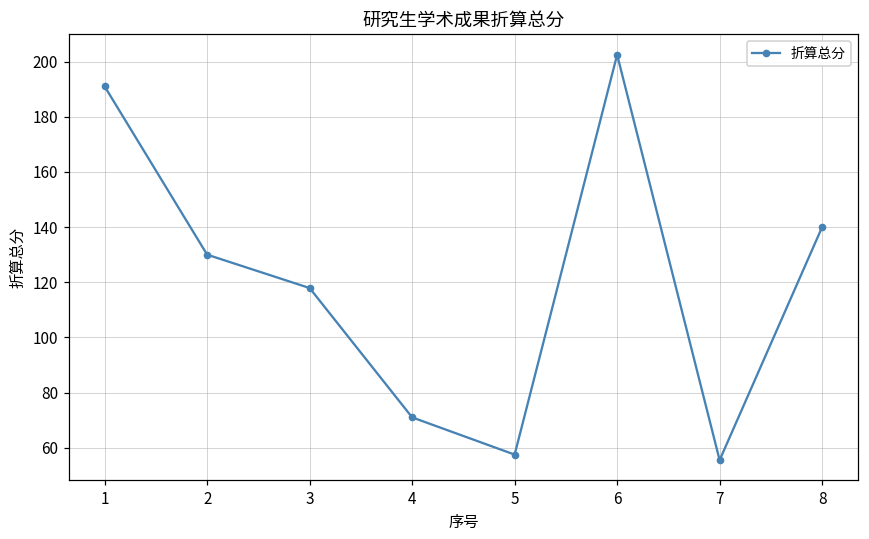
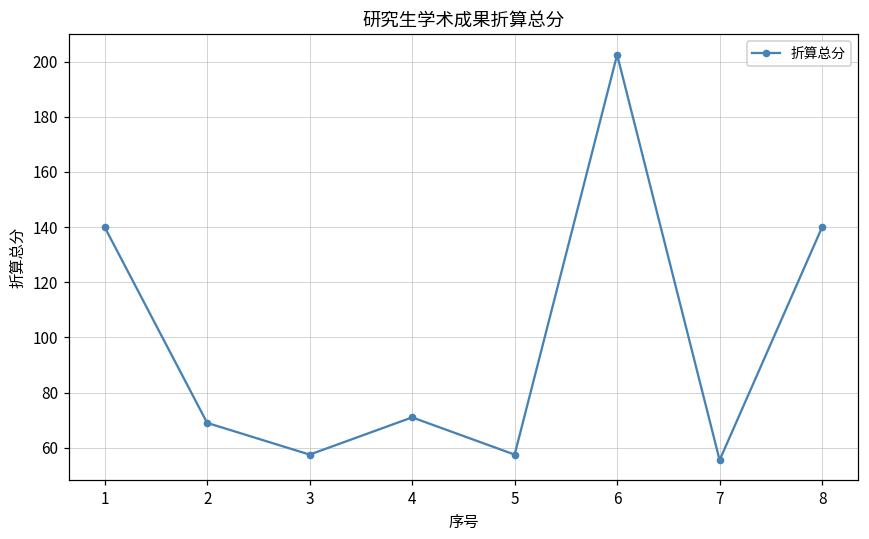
1: 191 -> 140
2: 130 -> 69
3: 118 -> 58
